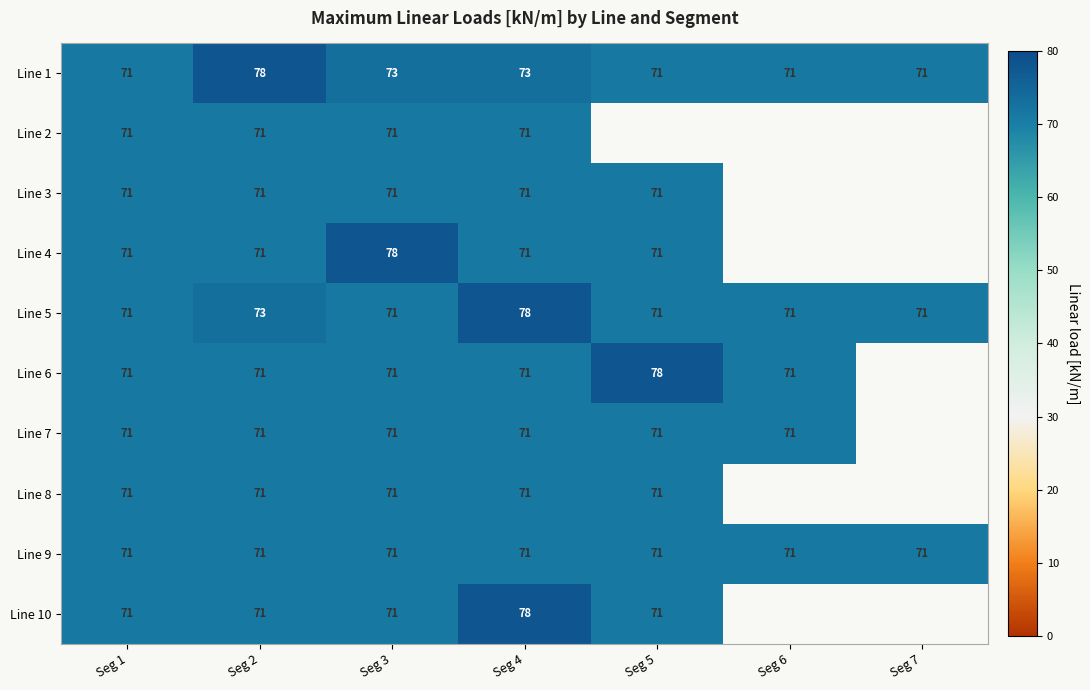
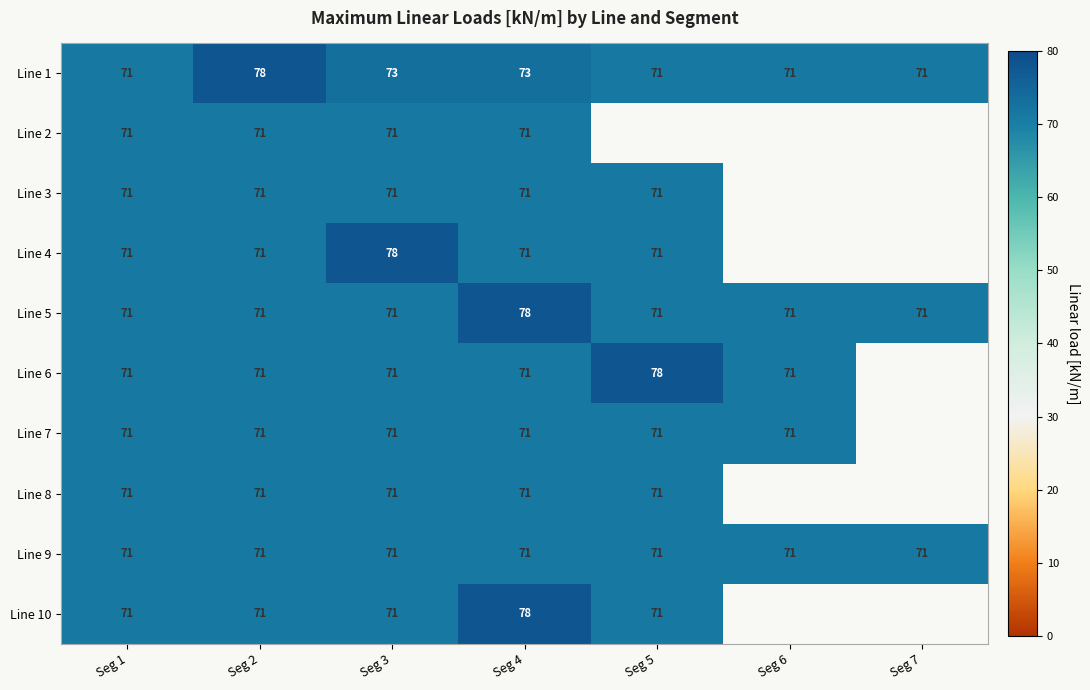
Line 5, Seg 2: 73 -> 71
